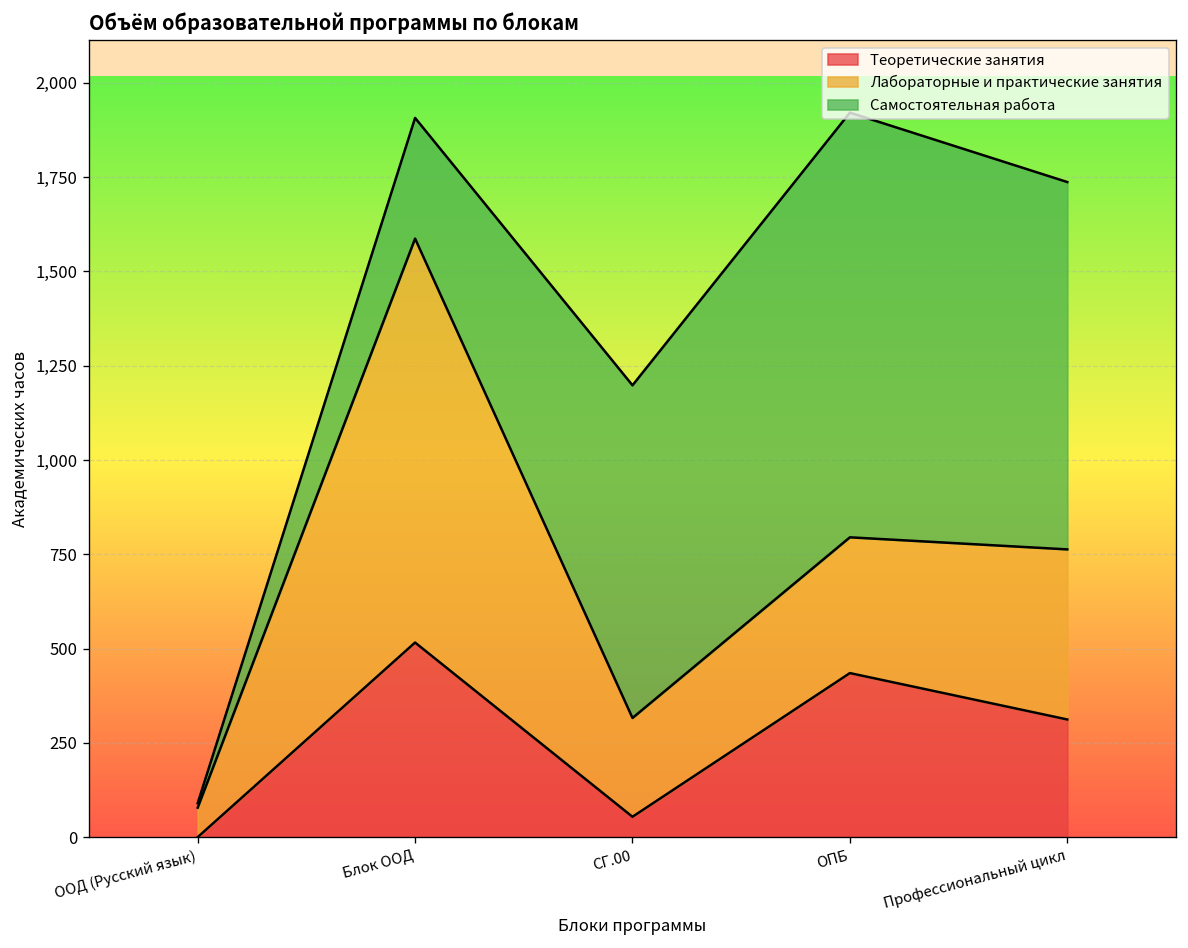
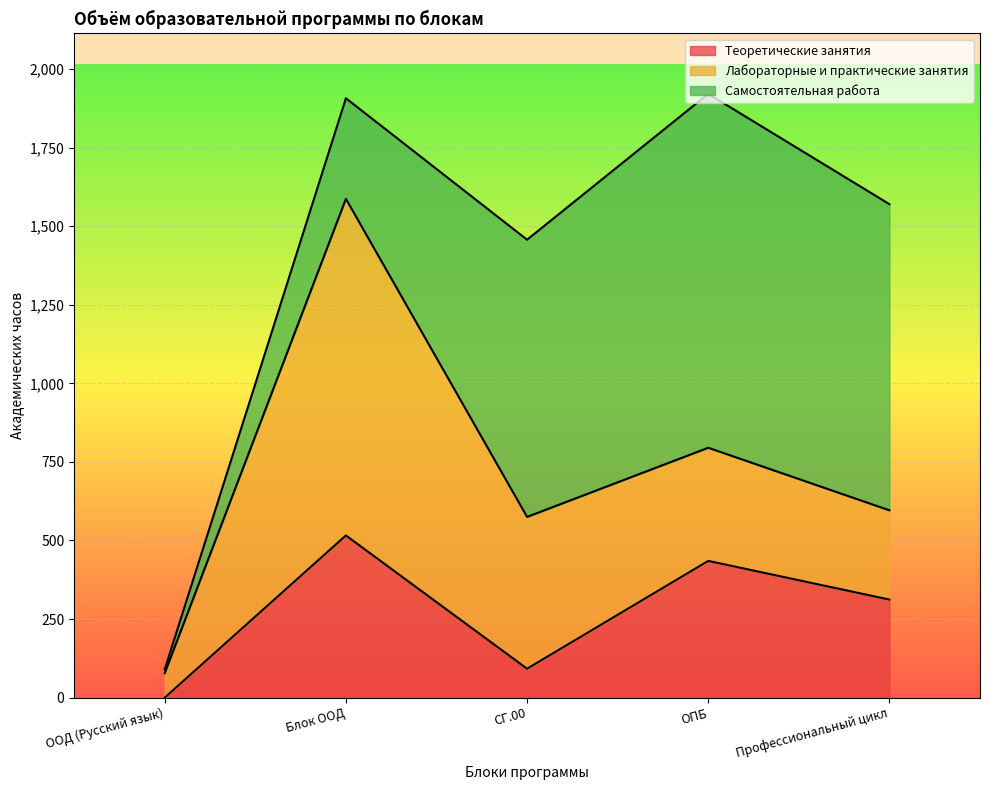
Теоретические занятия, СГ.00: 50 -> 90
Лабораторные и практические занятия, СГ.00: 260 -> 480
Лабораторные и практические занятия, Профессиональный цикл: 450 -> 280
